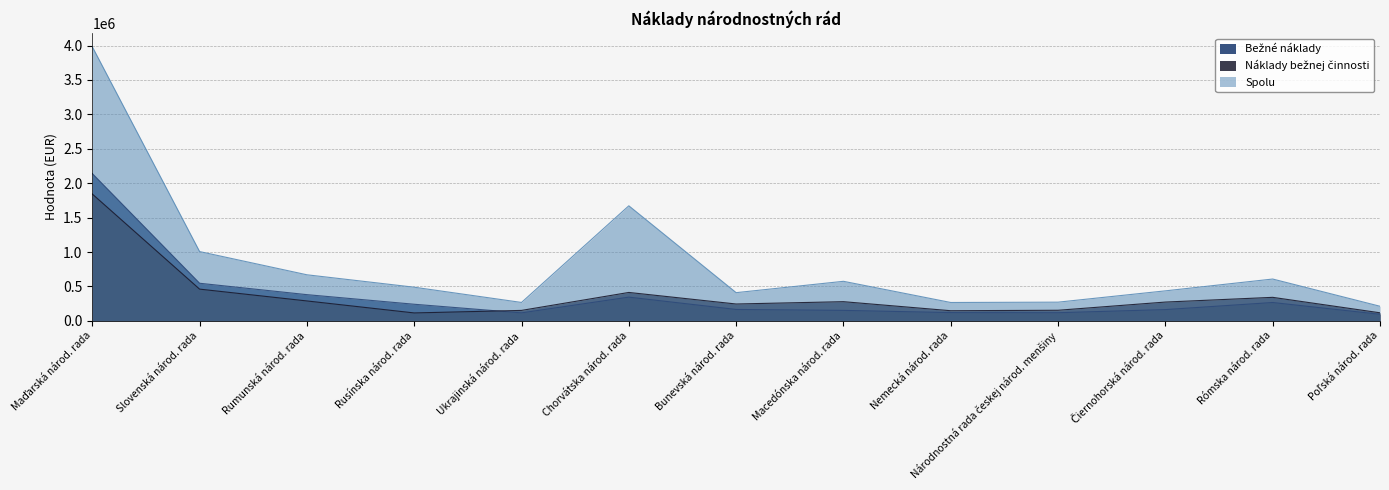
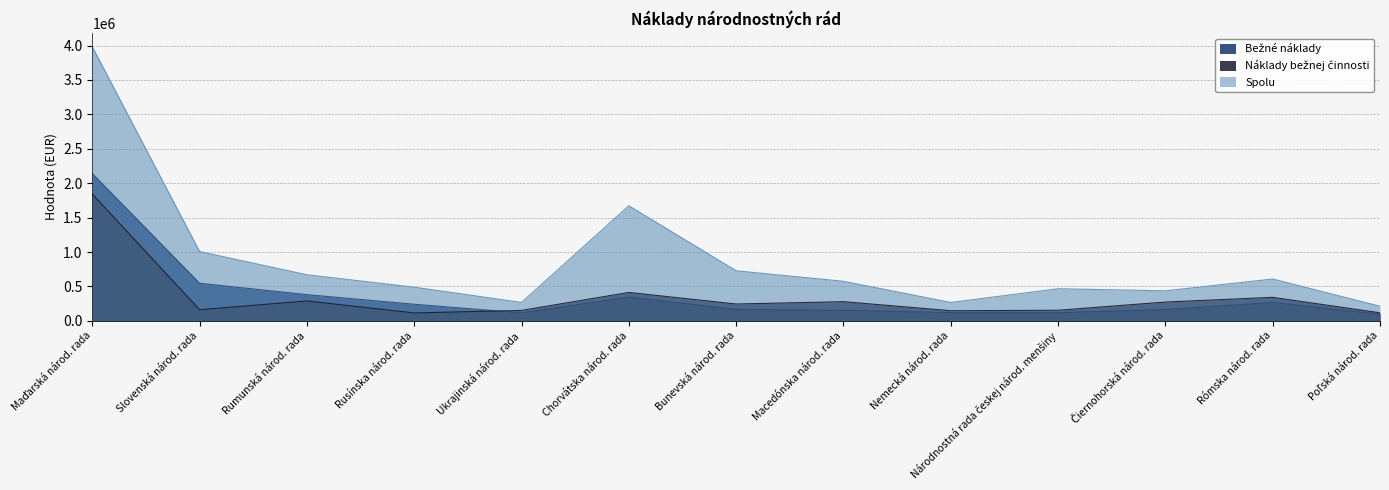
Náklady bežnej činnosti, Slovenská národ. rada: 500000 -> 200000
Spolu, Bunevská národ. rada: 400000 -> 700000
Spolu, Národnostná rada českej národ. menšiny: 300000 -> 500000
